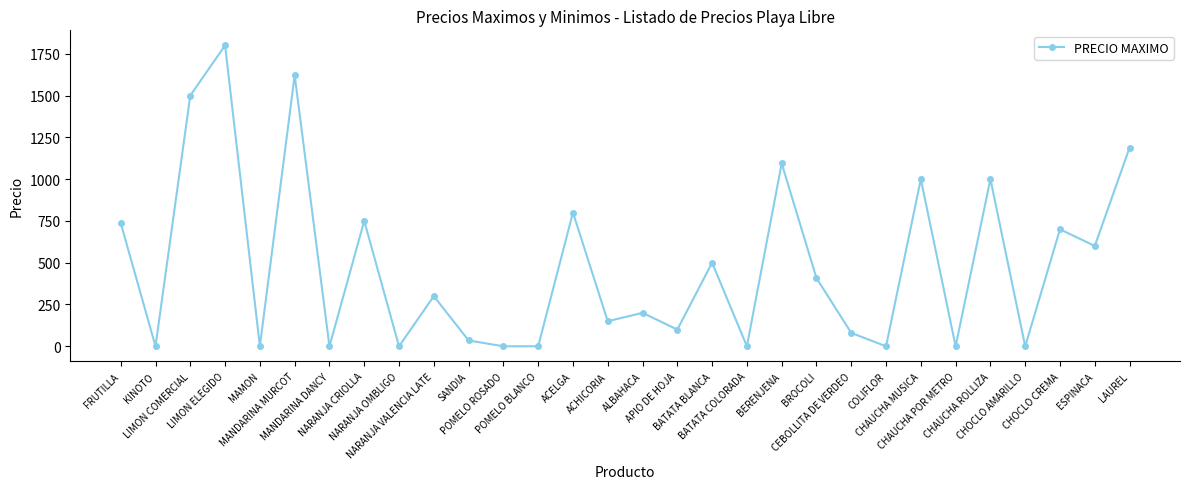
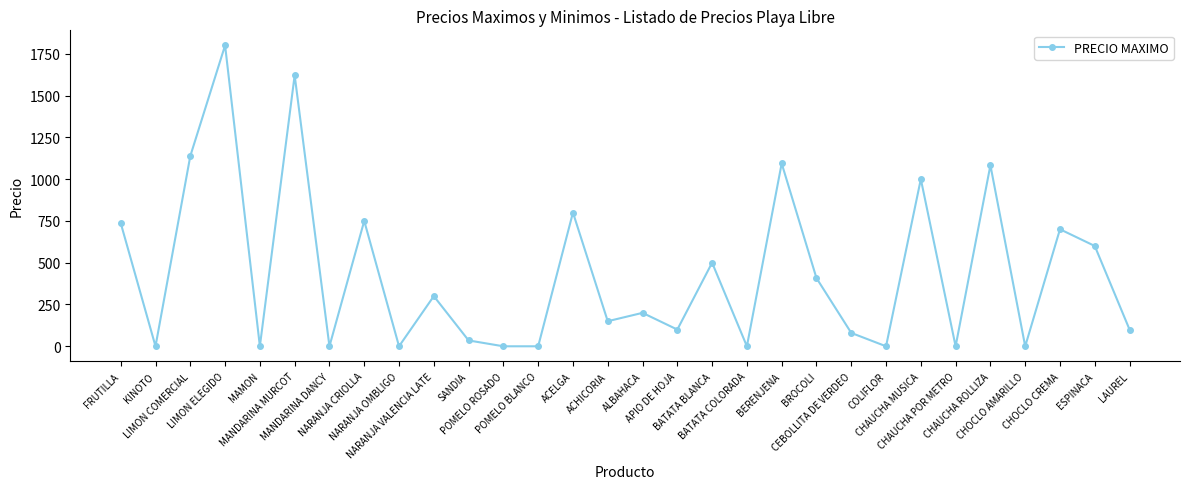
LIMON COMERCIAL: 1500 -> 1140
CHAUCHA ROLLIZA: 1000 -> 1080
LAUREL: 1190 -> 100
